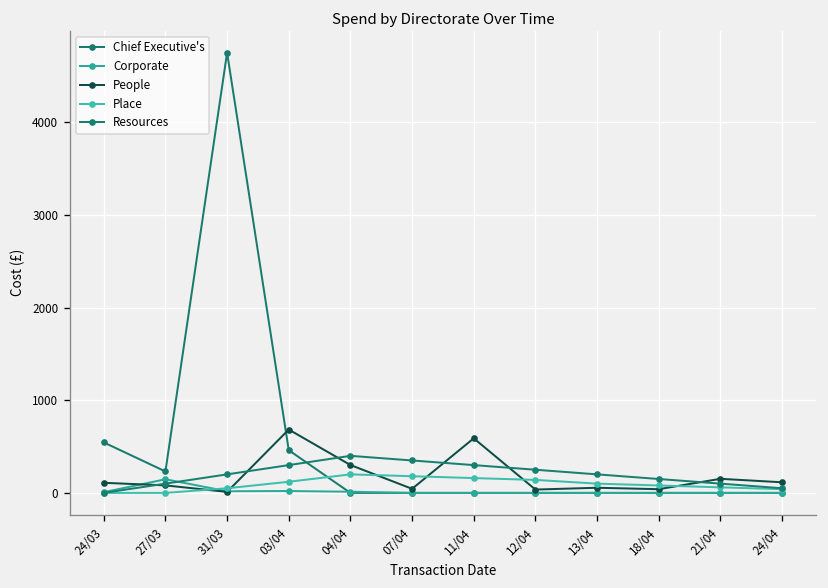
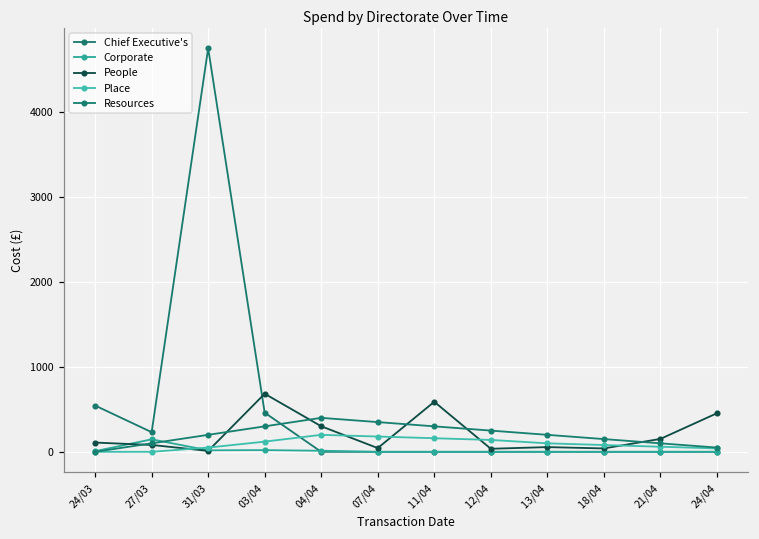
People, 24/04: 100 -> 500
